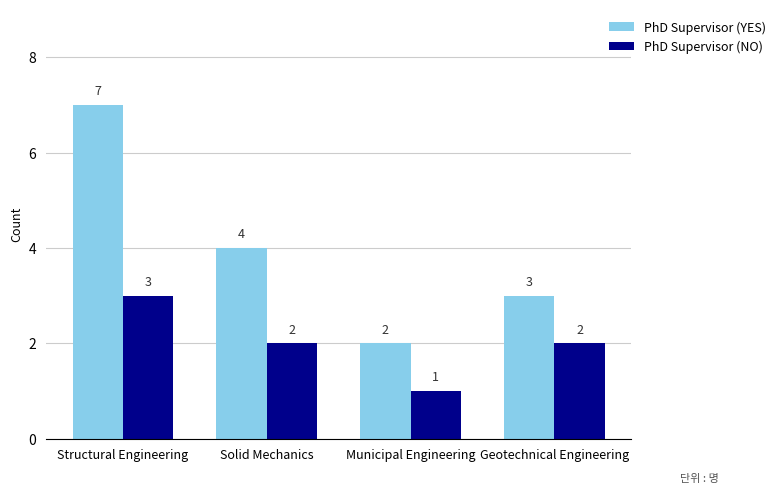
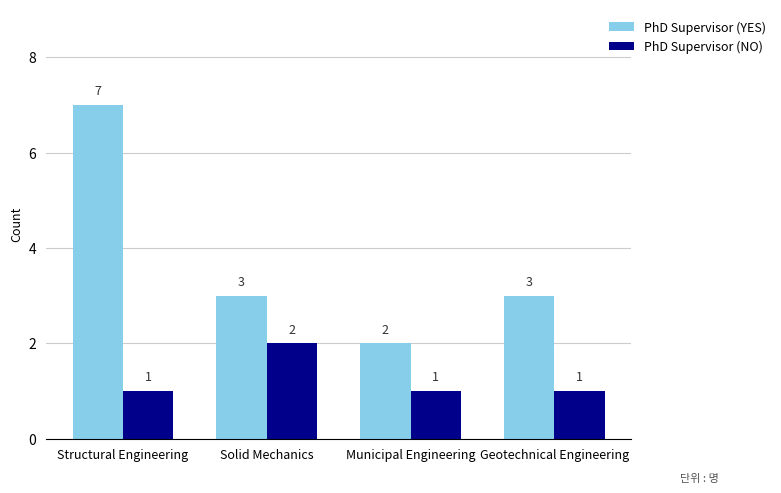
PhD Supervisor (NO), Structural Engineering: 3 -> 1
PhD Supervisor (YES), Solid Mechanics: 4 -> 3
PhD Supervisor (NO), Geotechnical Engineering: 2 -> 1
